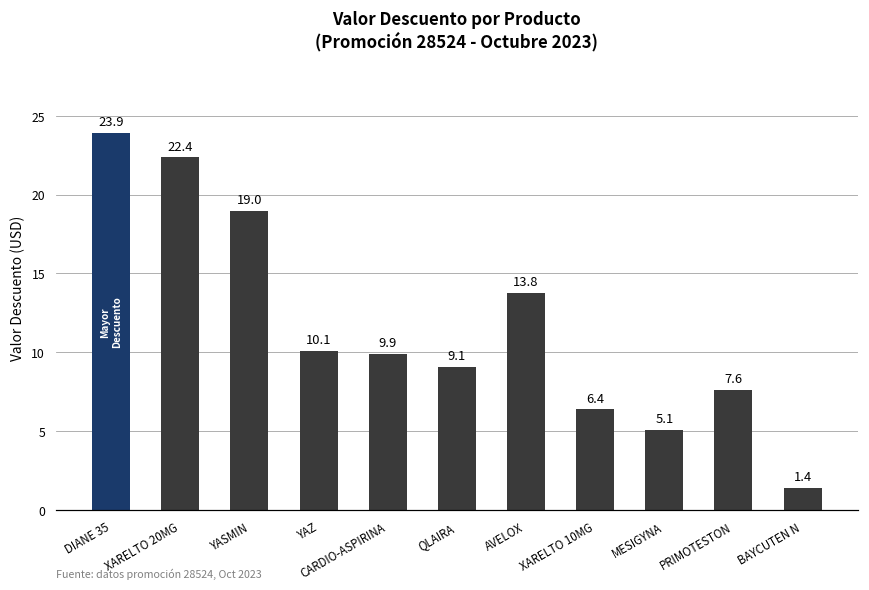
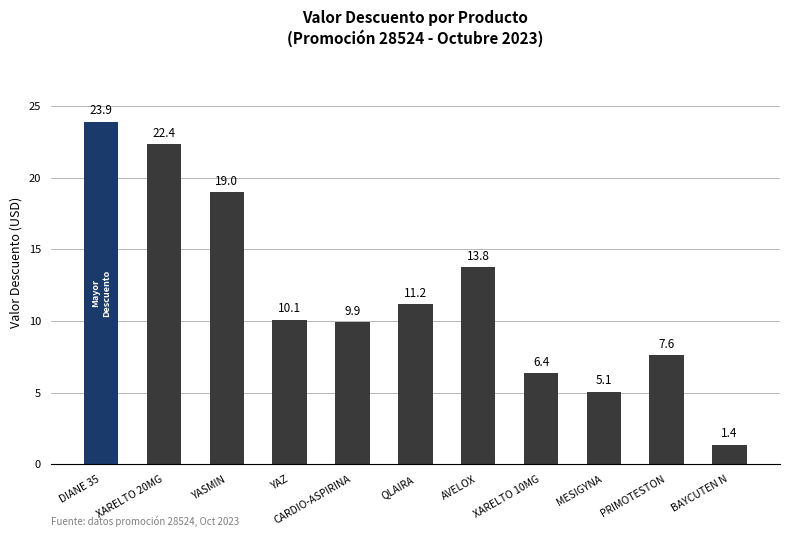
QLAIRA: 9.1 -> 11.2
